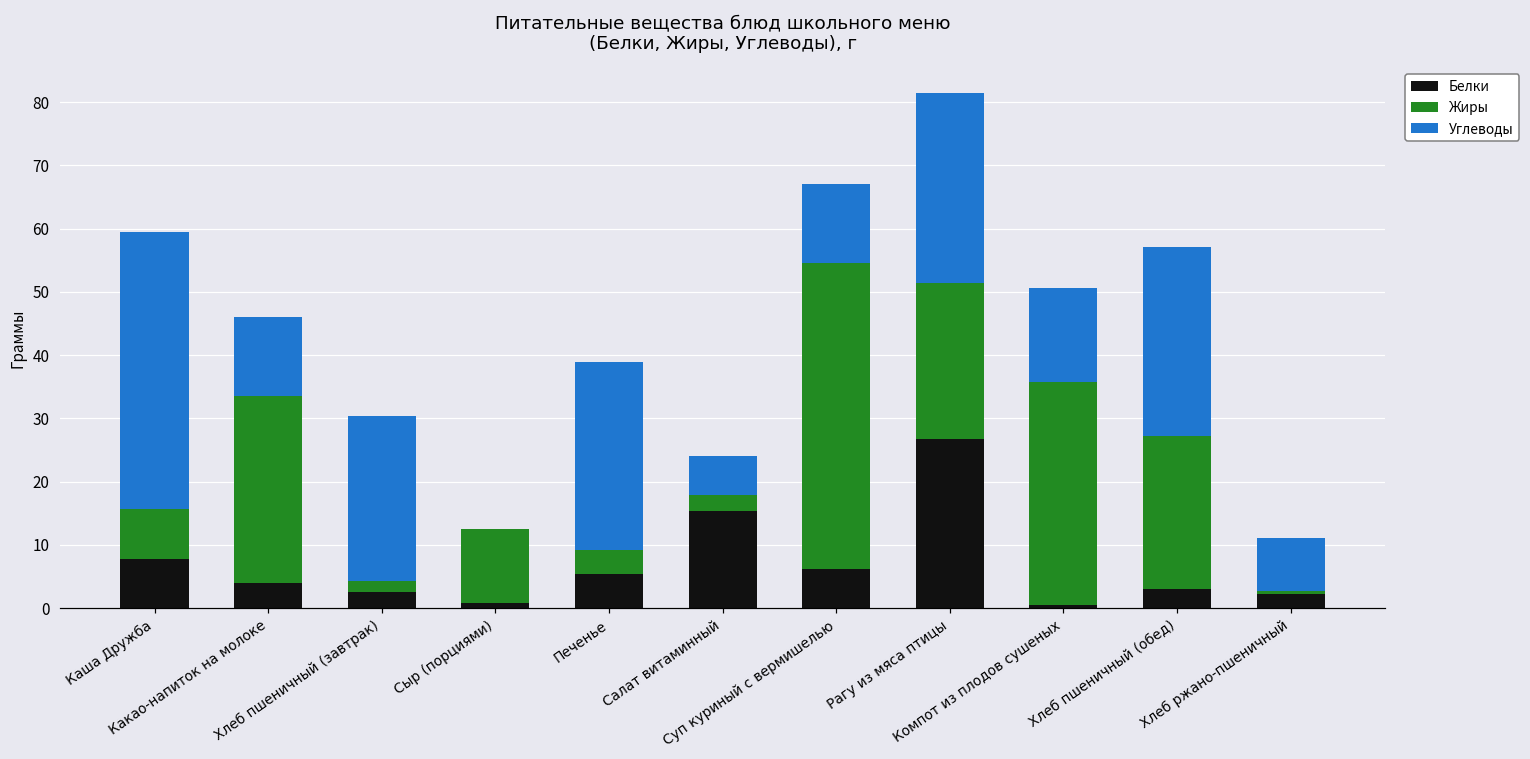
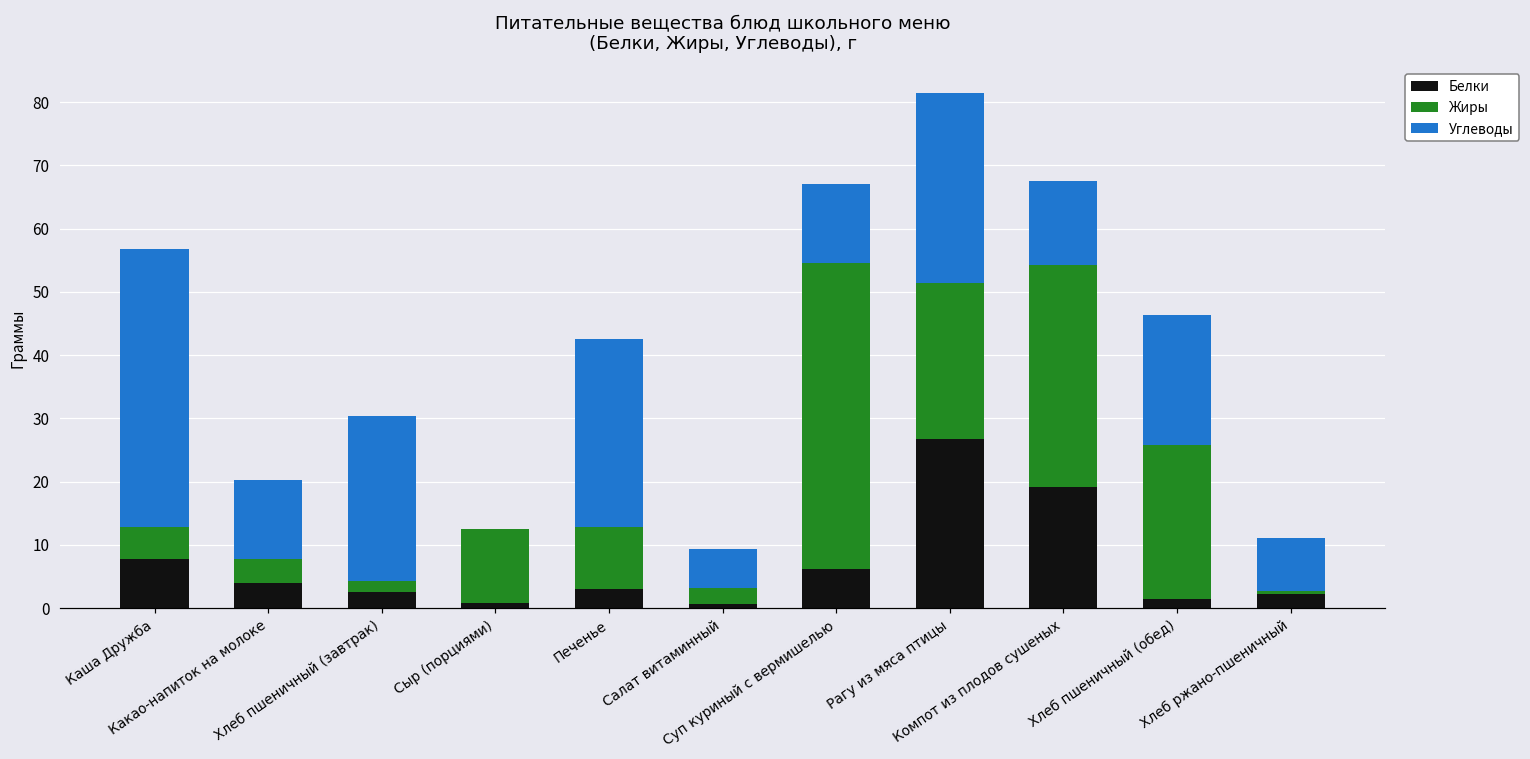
Жиры, Каша Дружба: 8 -> 5
Жиры, Какао-напиток на молоке: 30 -> 4
Белки, Печенье: 5 -> 3
Жиры, Печенье: 4 -> 10
Белки, Салат витаминный: 15 -> 1
Белки, Компот из плодов сушеных: 0 -> 19
Углеводы, Компот из плодов сушеных: 15 -> 13
Белки, Хлеб пшеничный (обед): 3 -> 2
Углеводы, Хлеб пшеничный (обед): 30 -> 21
